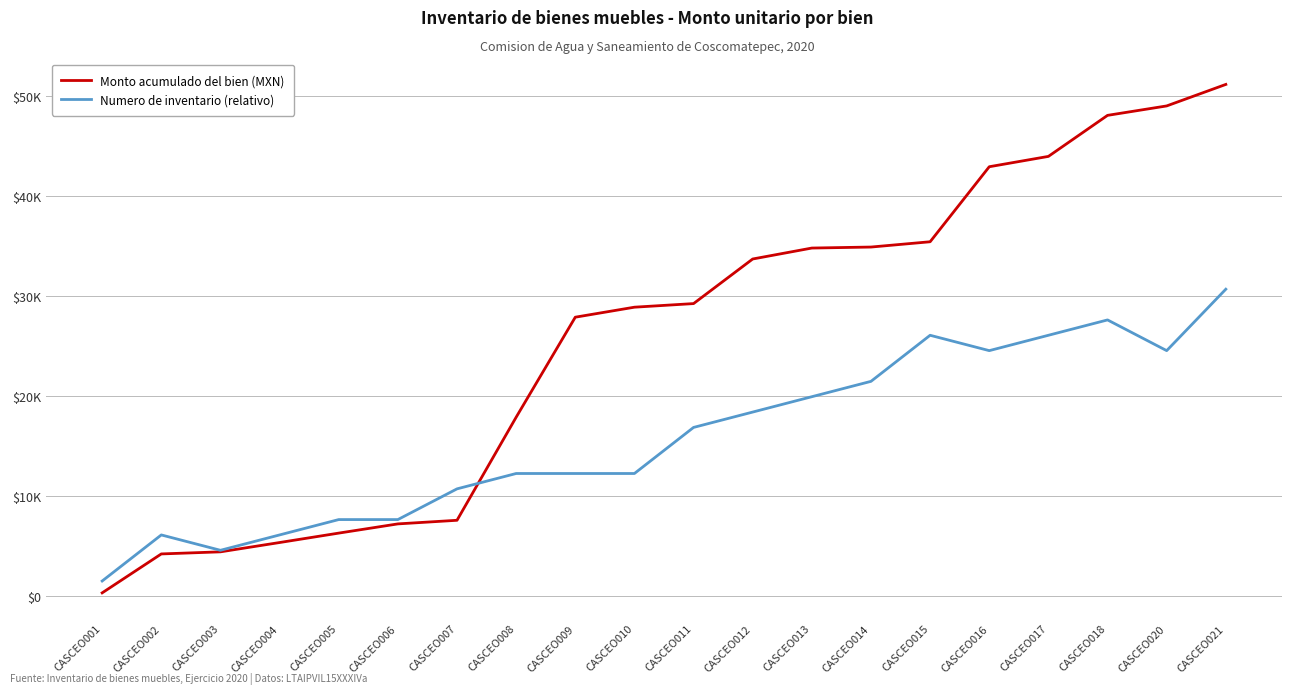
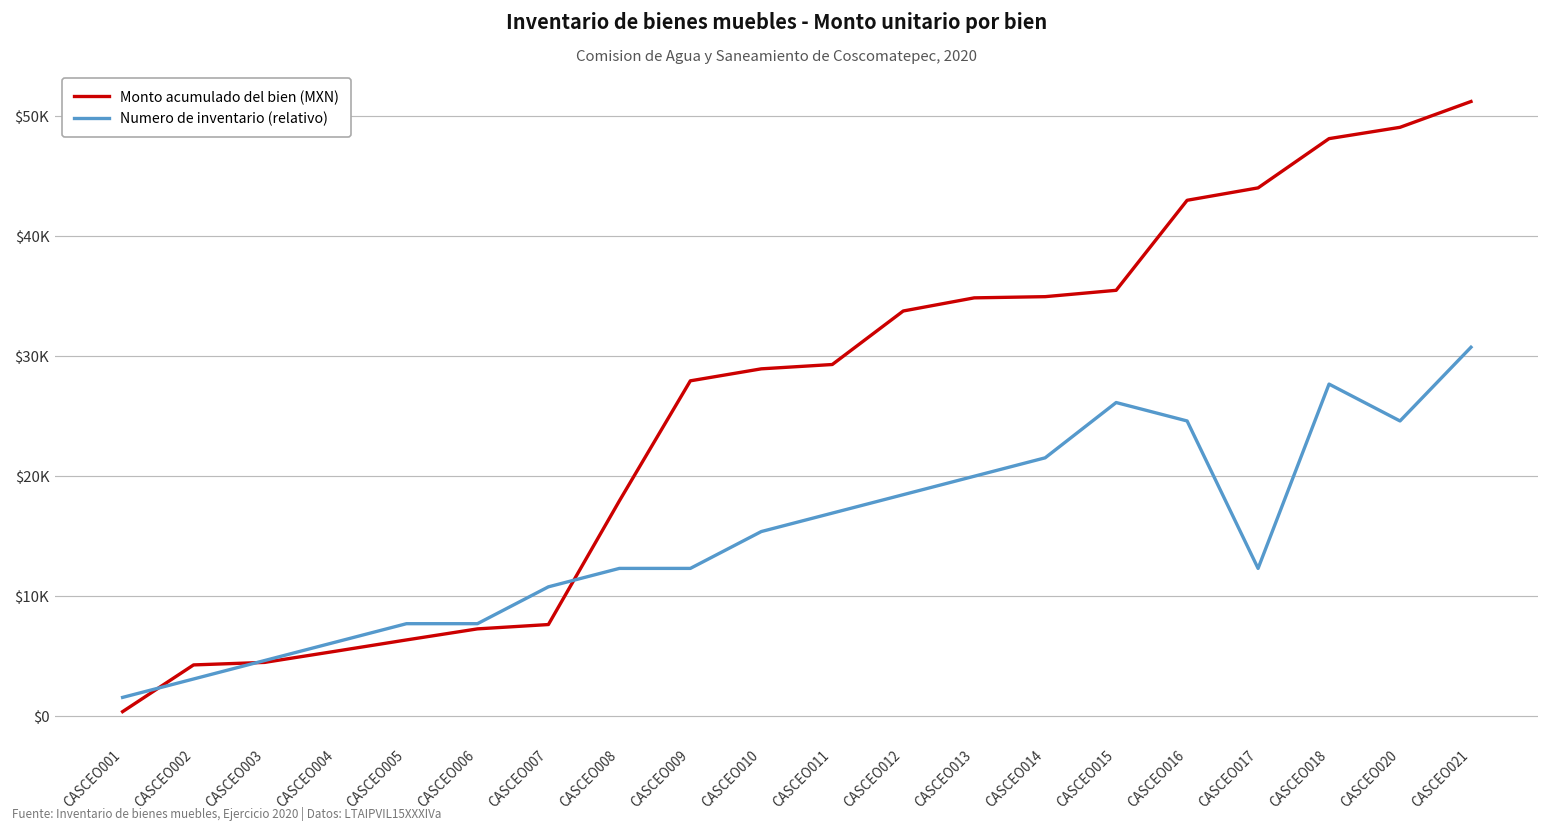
Numero de inventario (relativo), CASCEO002: $6100 -> $3100
Numero de inventario (relativo), CASCEO010: $12300 -> $15400
Numero de inventario (relativo), CASCEO017: $26100 -> $12300
